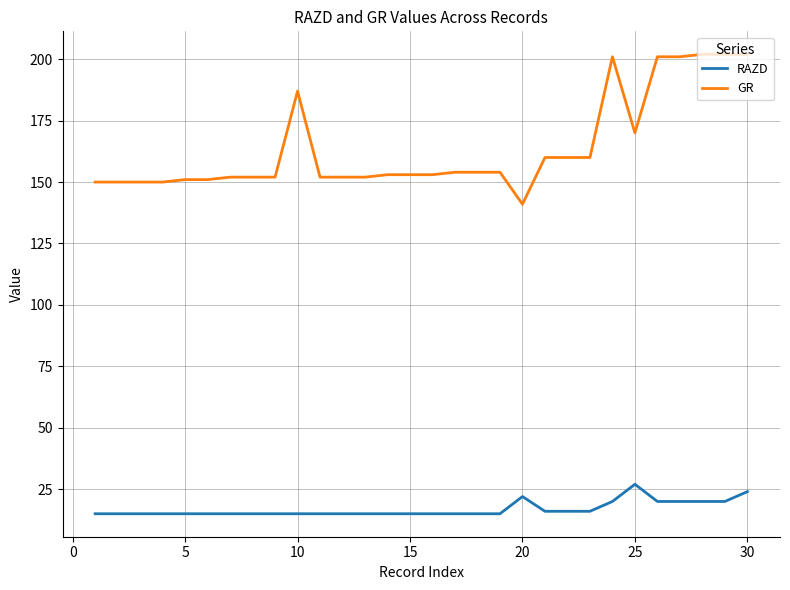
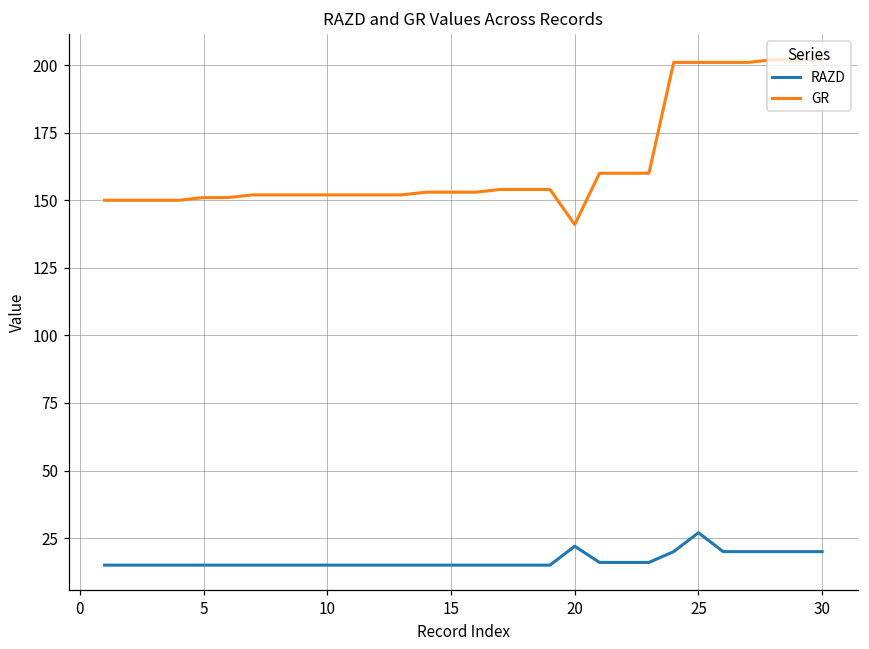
GR, 10: 187 -> 152
GR, 25: 170 -> 201
RAZD, 30: 24 -> 20
